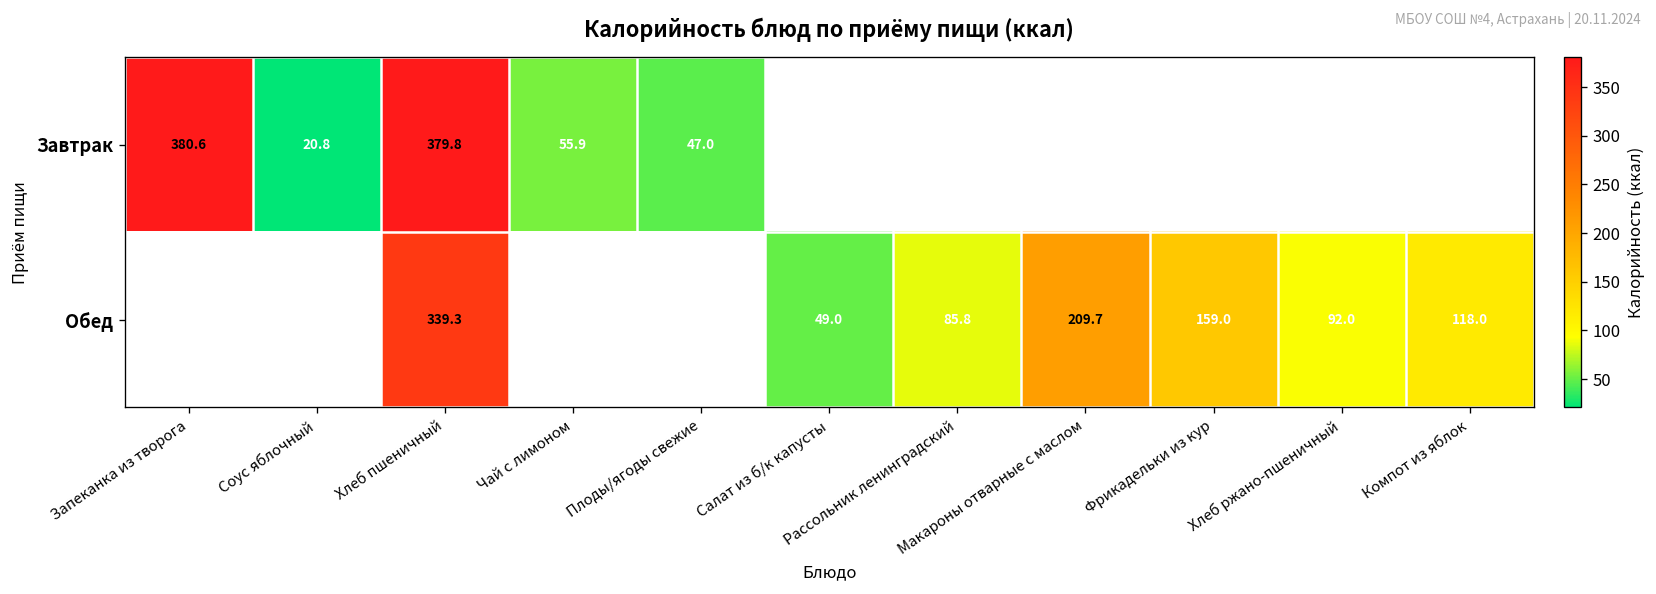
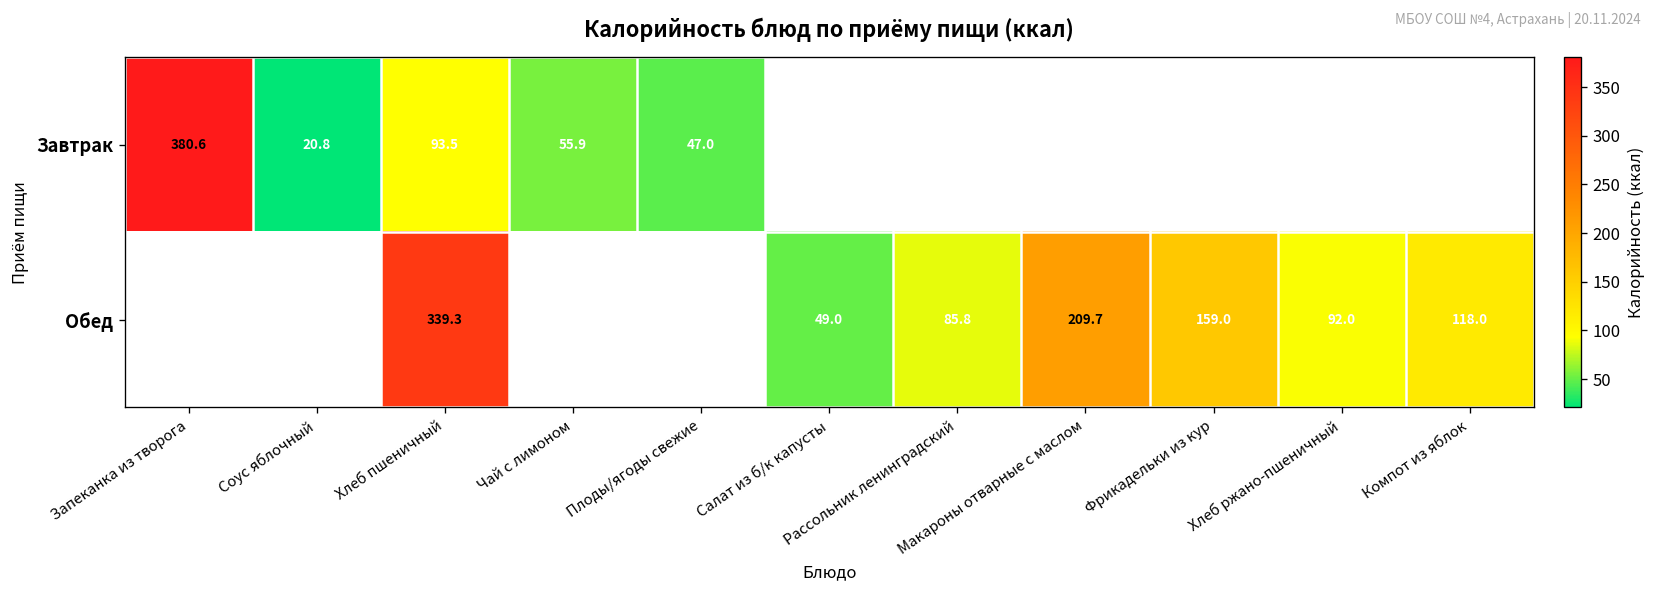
Завтрак, Хлеб пшеничный: 379.8 -> 93.5
